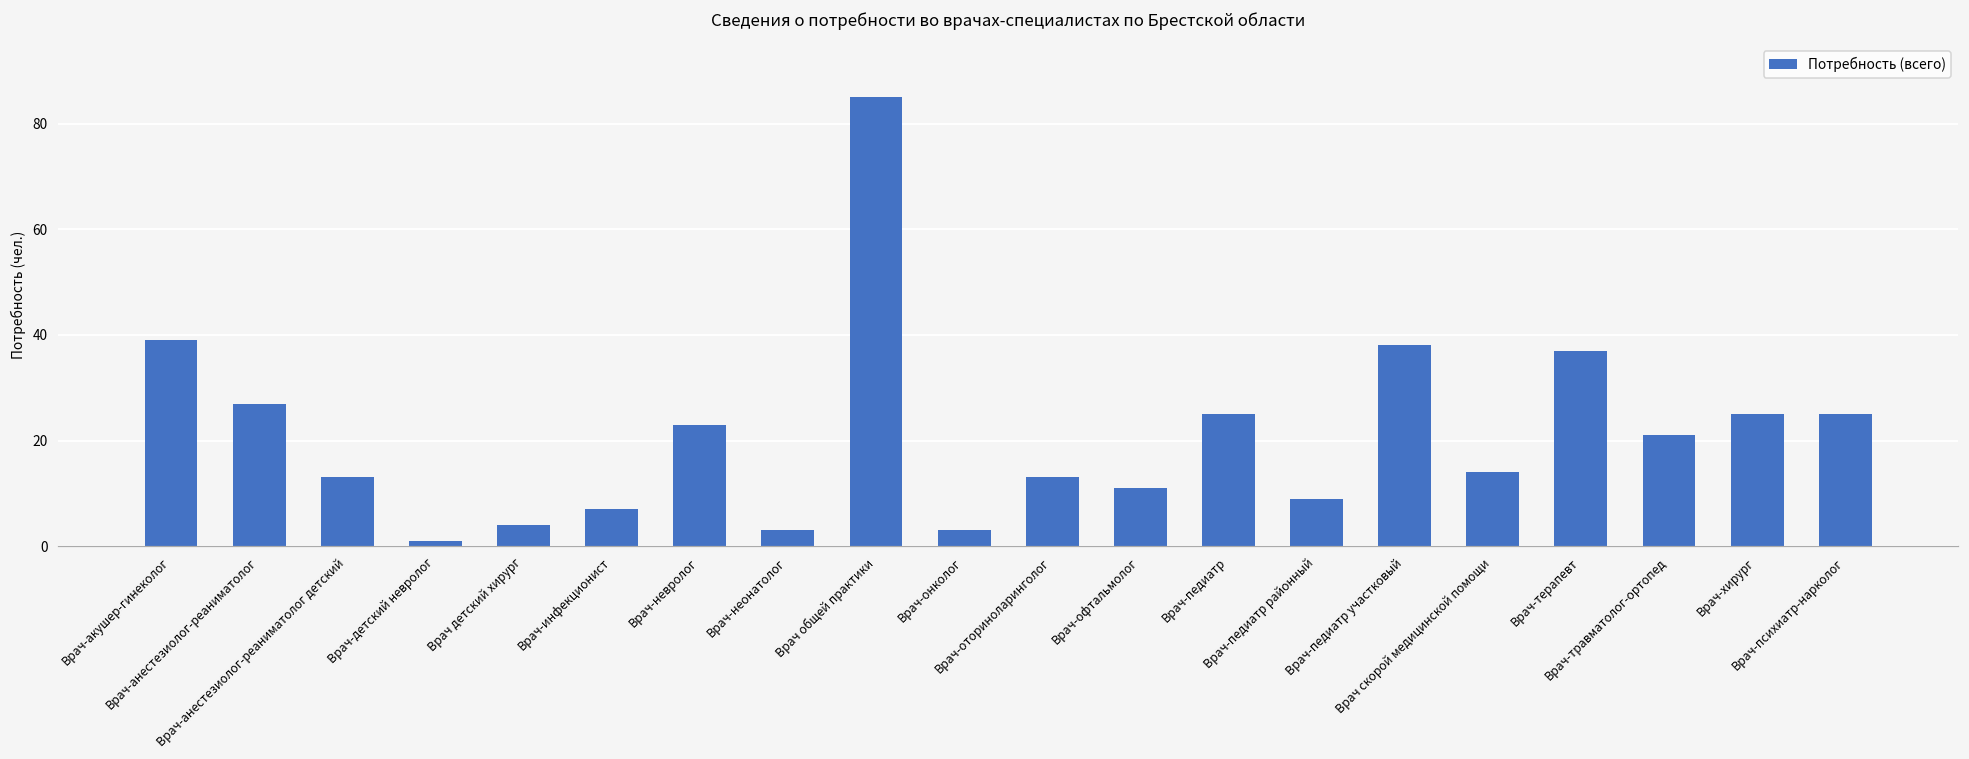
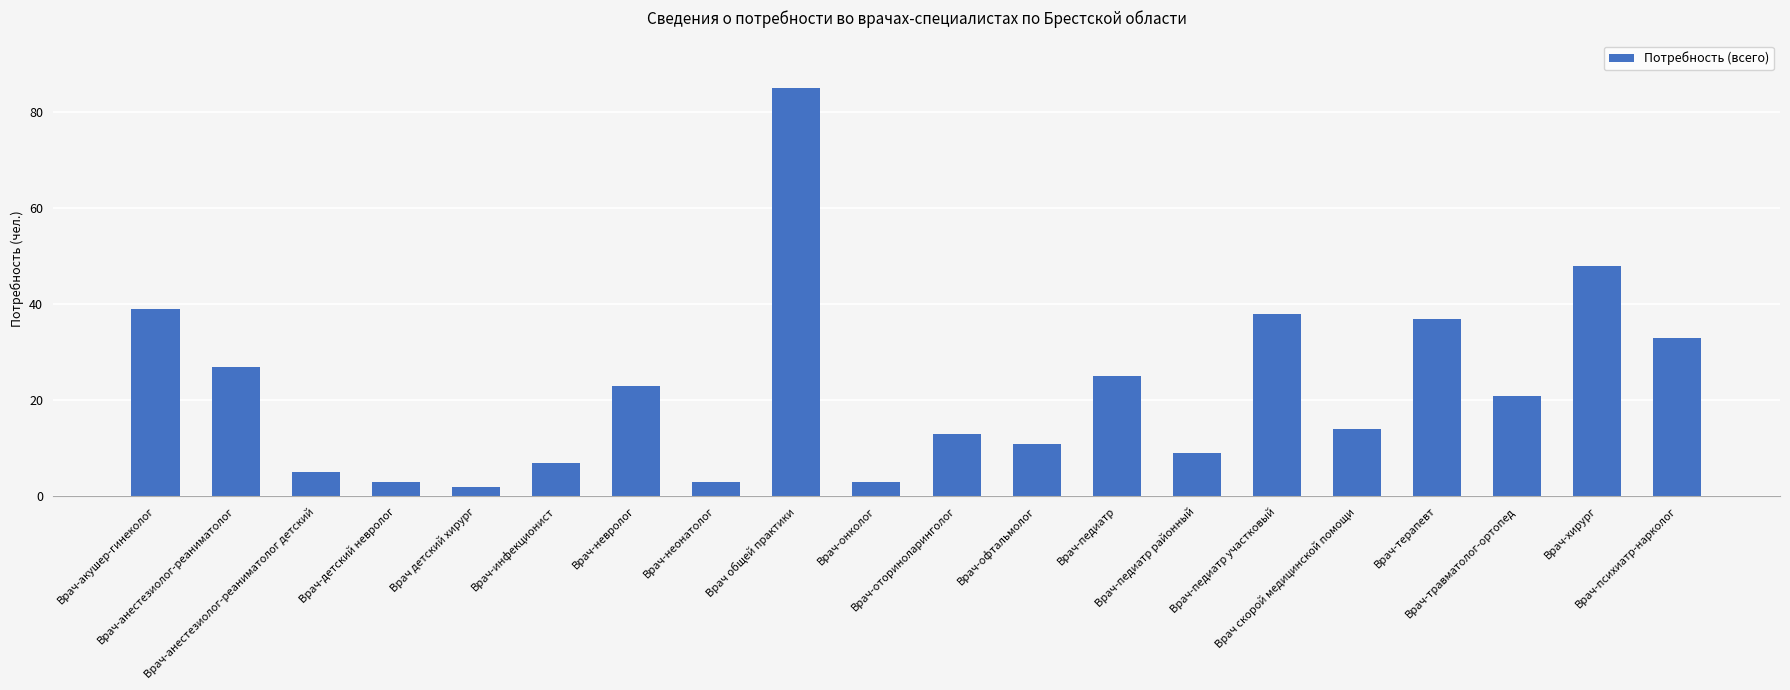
Врач-анестезиолог-реаниматолог детский: 13 -> 5
Врач-детский невролог: 1 -> 3
Врач детский хирург: 4 -> 2
Врач-хирург: 25 -> 48
Врач-психиатр-нарколог: 25 -> 33
